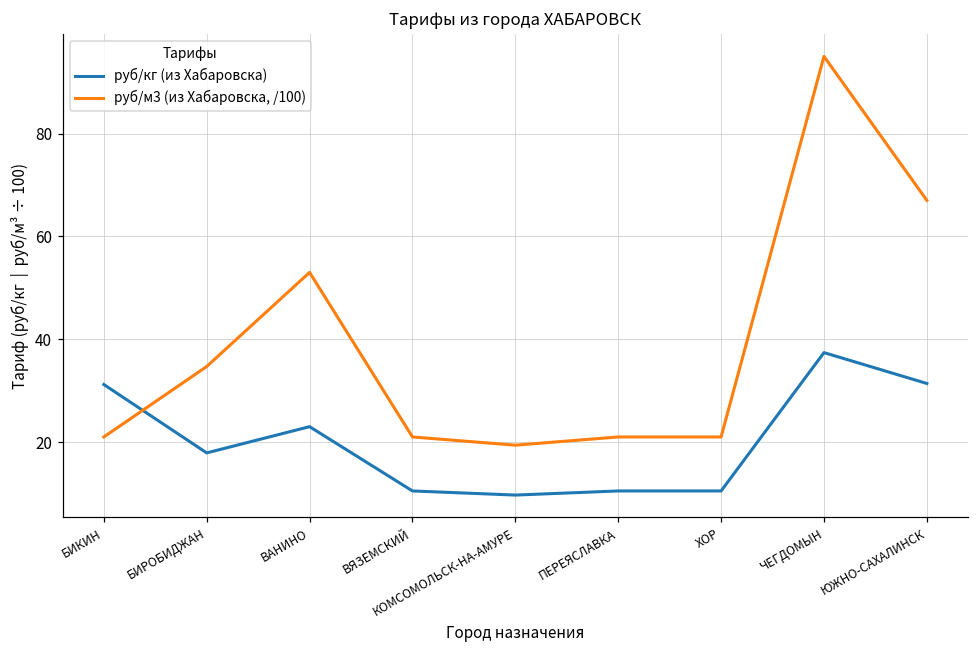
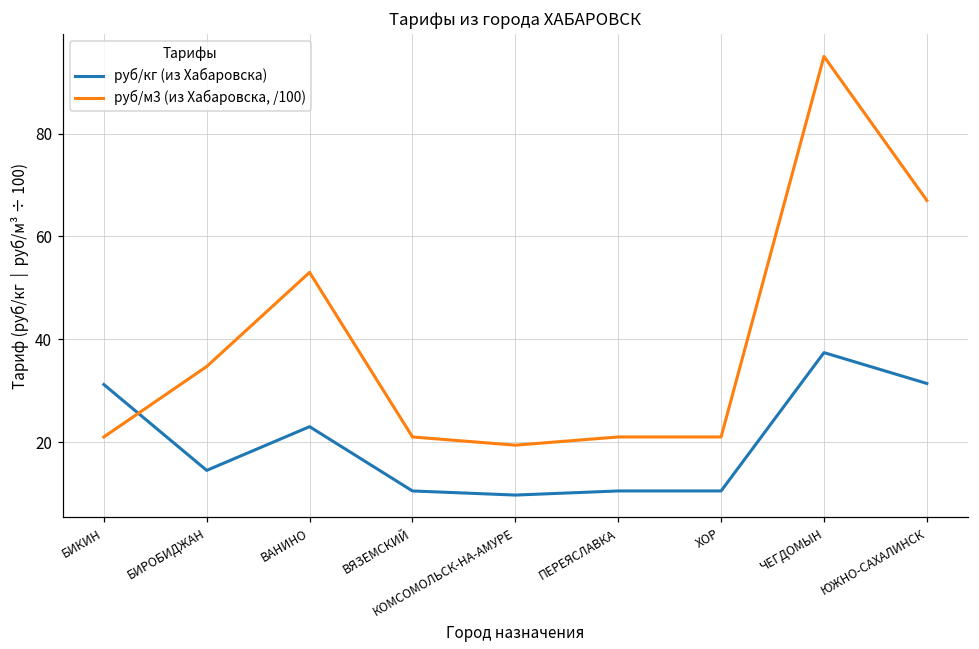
руб/кг (из Хабаровска), БИРОБИДЖАН: 18 -> 15
